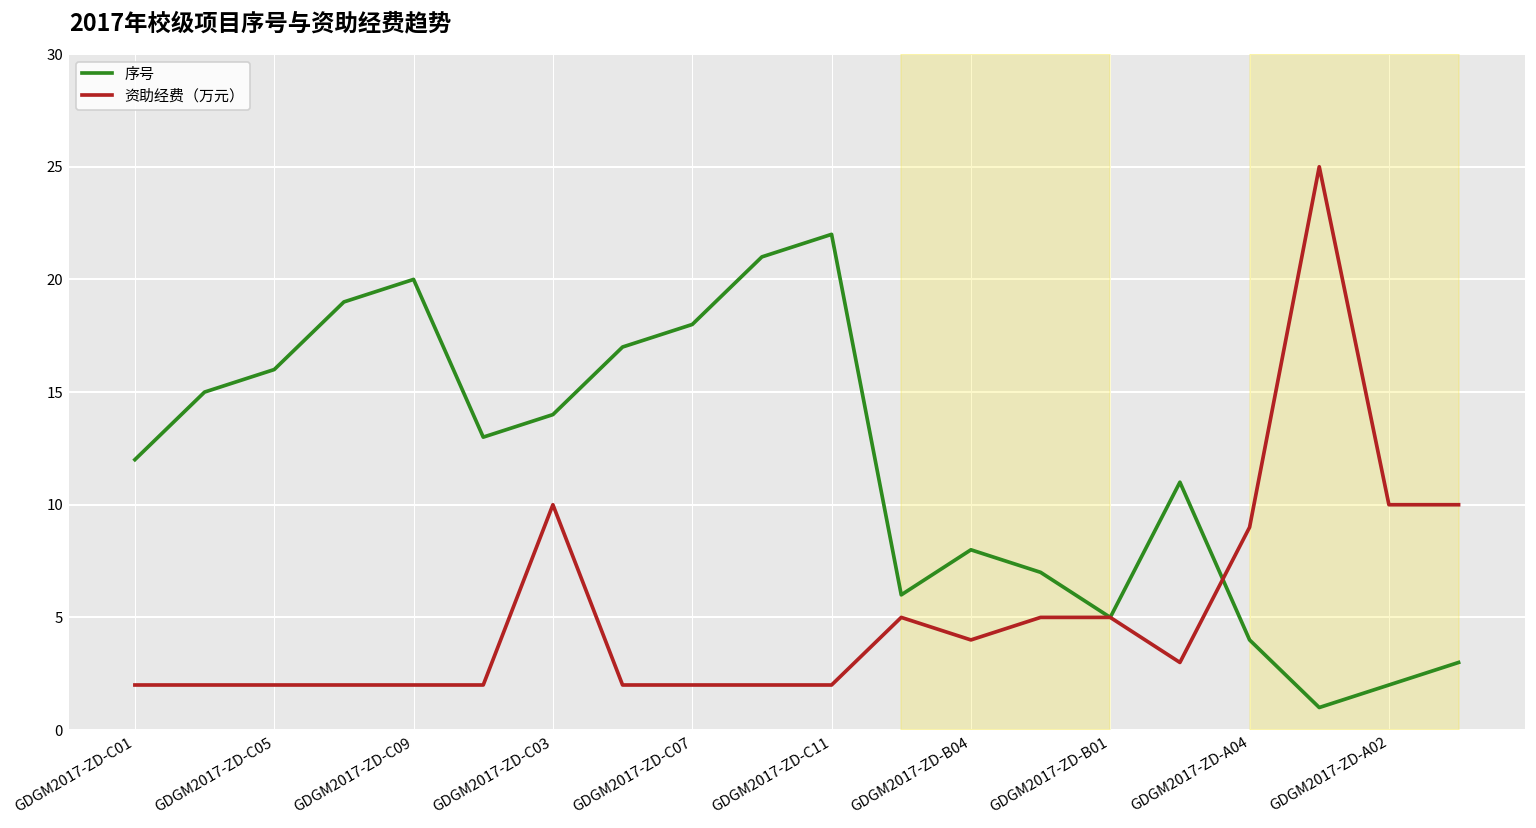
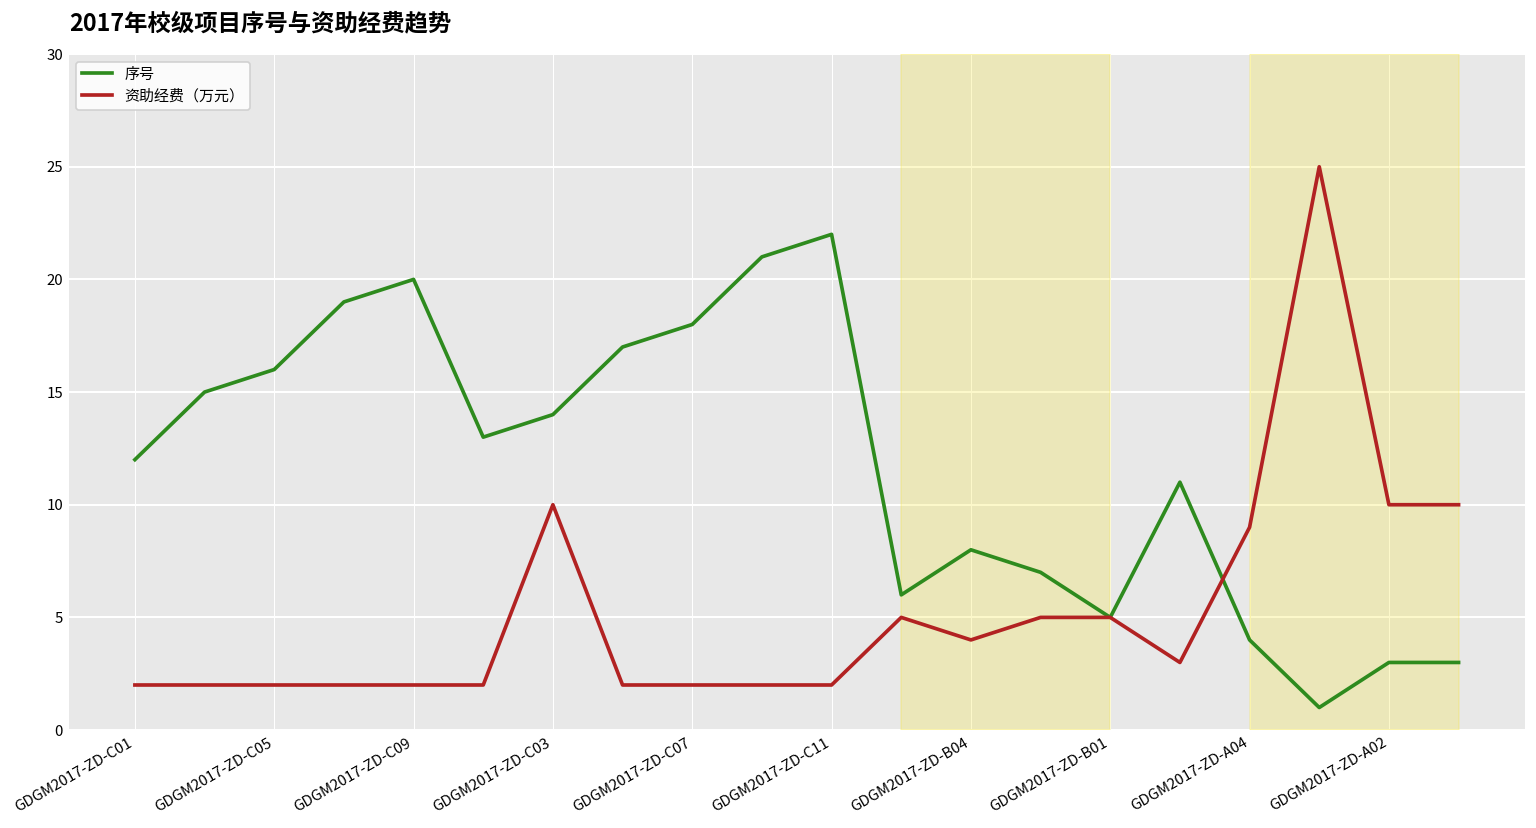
序号, GDGM2017-ZD-A02: 2 -> 3
